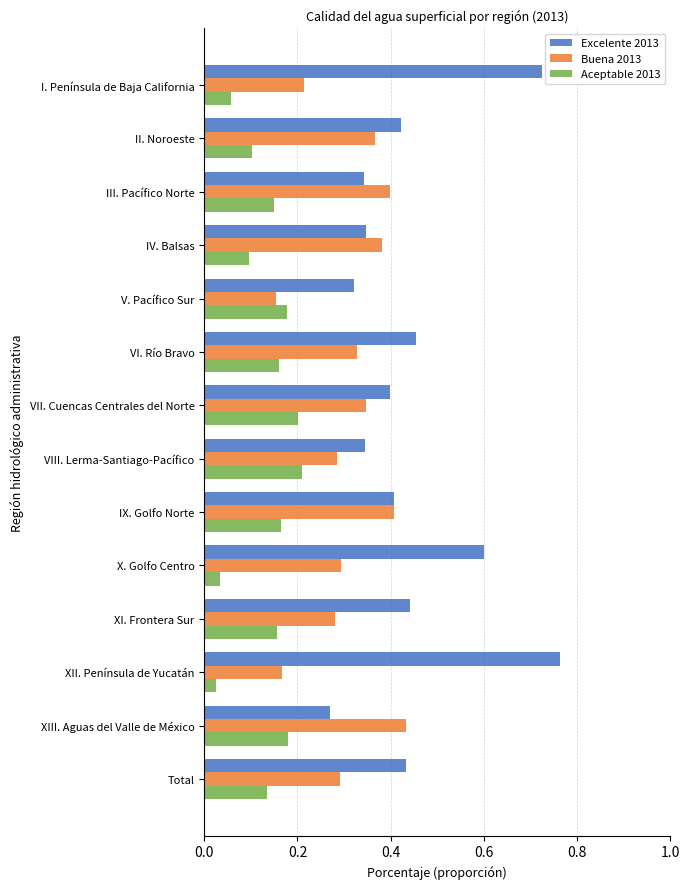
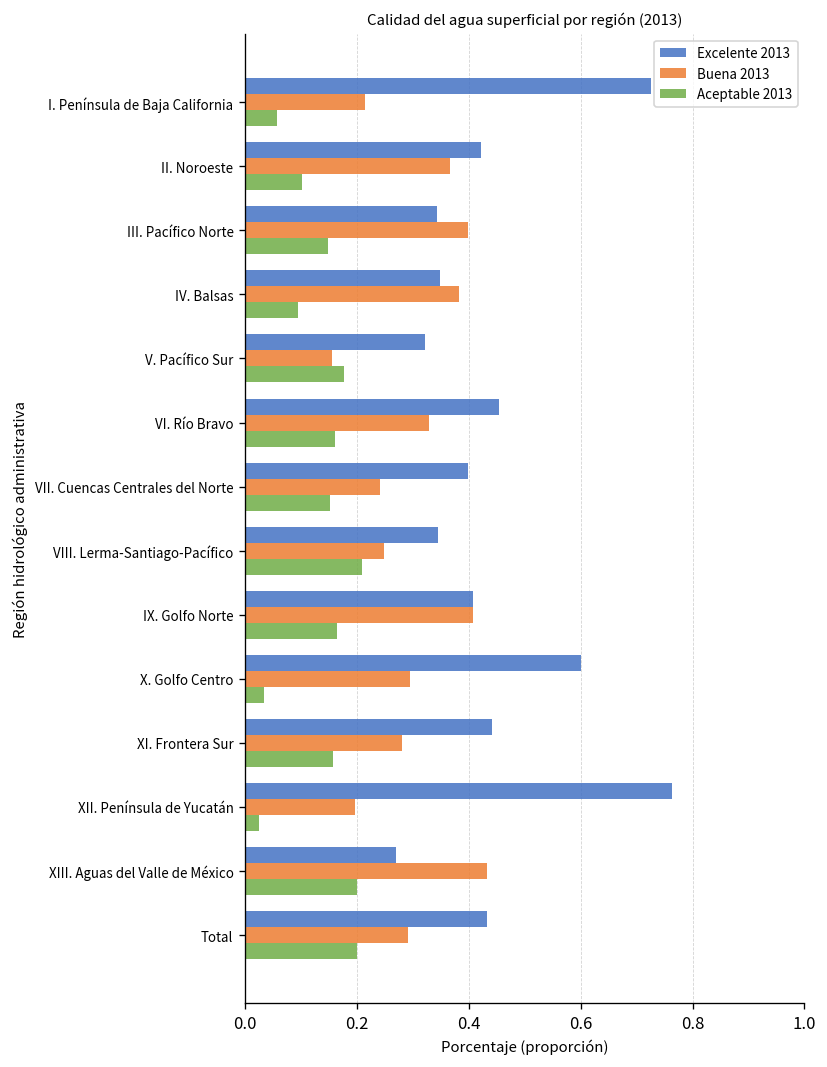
Buena 2013, VII. Cuencas Centrales del Norte: 0.35 -> 0.24
Aceptable 2013, VII. Cuencas Centrales del Norte: 0.20 -> 0.15
Buena 2013, VIII. Lerma-Santiago-Pacífico: 0.28 -> 0.25
Buena 2013, XII. Península de Yucatán: 0.17 -> 0.20
Aceptable 2013, XIII. Aguas del Valle de México: 0.18 -> 0.20
Aceptable 2013, Total: 0.13 -> 0.20
